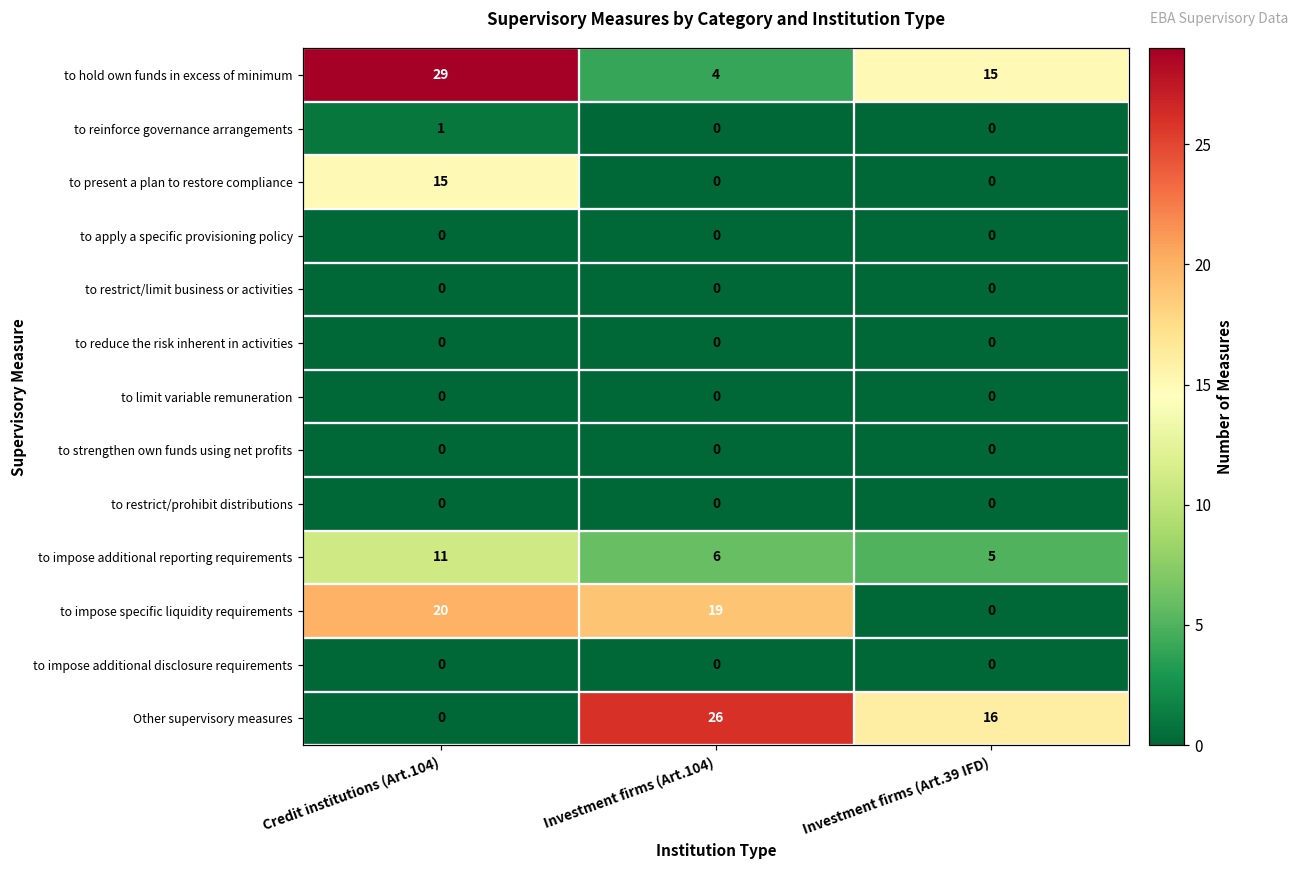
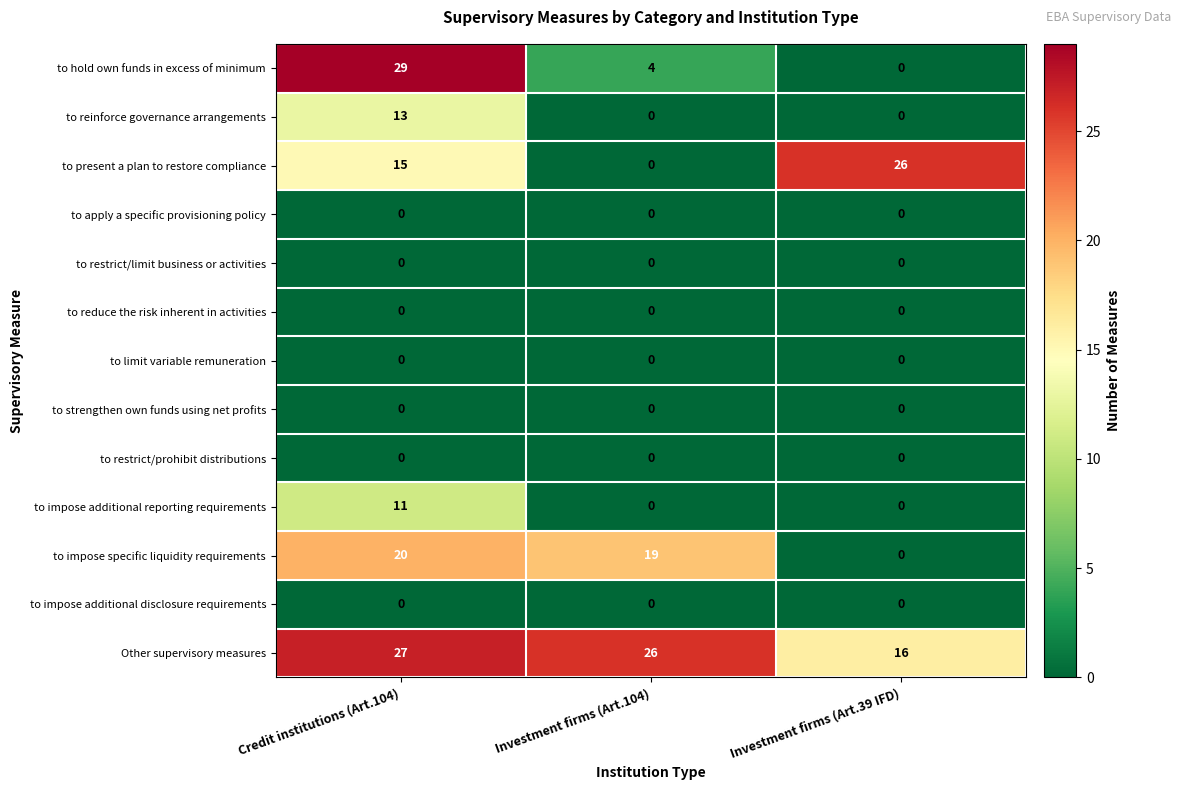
to hold own funds in excess of minimum, Investment firms (Art.39 IFD): 15 -> 0
to reinforce governance arrangements, Credit institutions (Art.104): 1 -> 13
to present a plan to restore compliance, Investment firms (Art.39 IFD): 0 -> 26
to impose additional reporting requirements, Investment firms (Art.104): 6 -> 0
to impose additional reporting requirements, Investment firms (Art.39 IFD): 5 -> 0
Other supervisory measures, Credit institutions (Art.104): 0 -> 27
